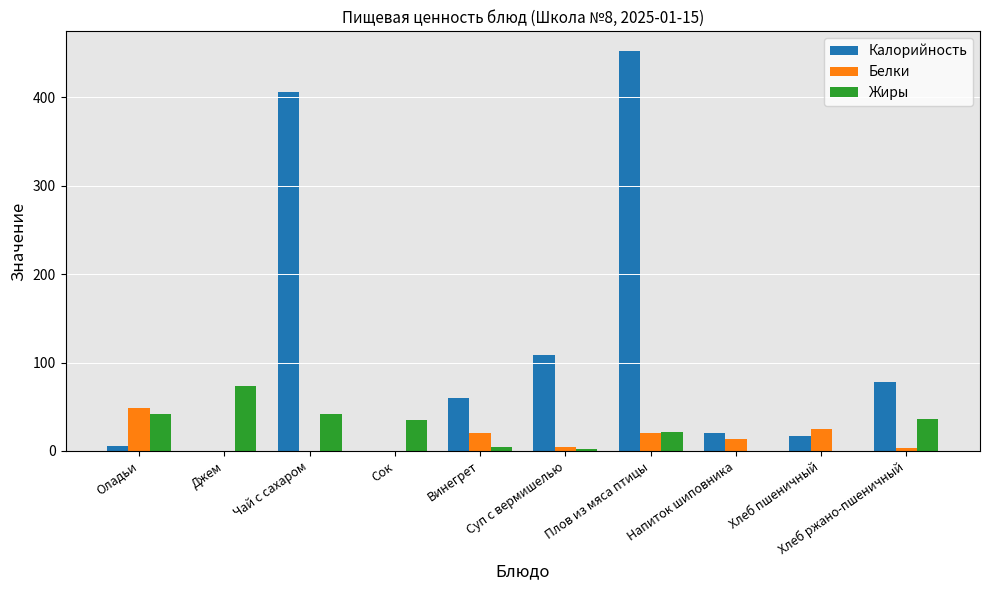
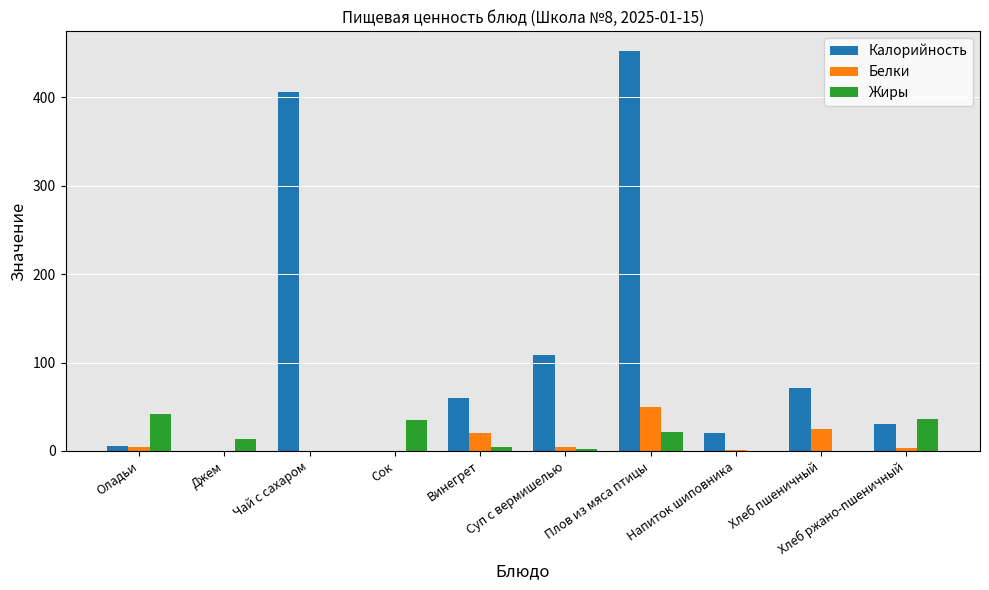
Белки, Оладьи: 50 -> 0
Жиры, Джем: 70 -> 10
Жиры, Чай с сахаром: 40 -> 0
Белки, Плов из мяса птицы: 20 -> 50
Белки, Напиток шиповника: 10 -> 0
Калорийность, Хлеб пшеничный: 20 -> 70
Калорийность, Хлеб ржано-пшеничный: 80 -> 30
